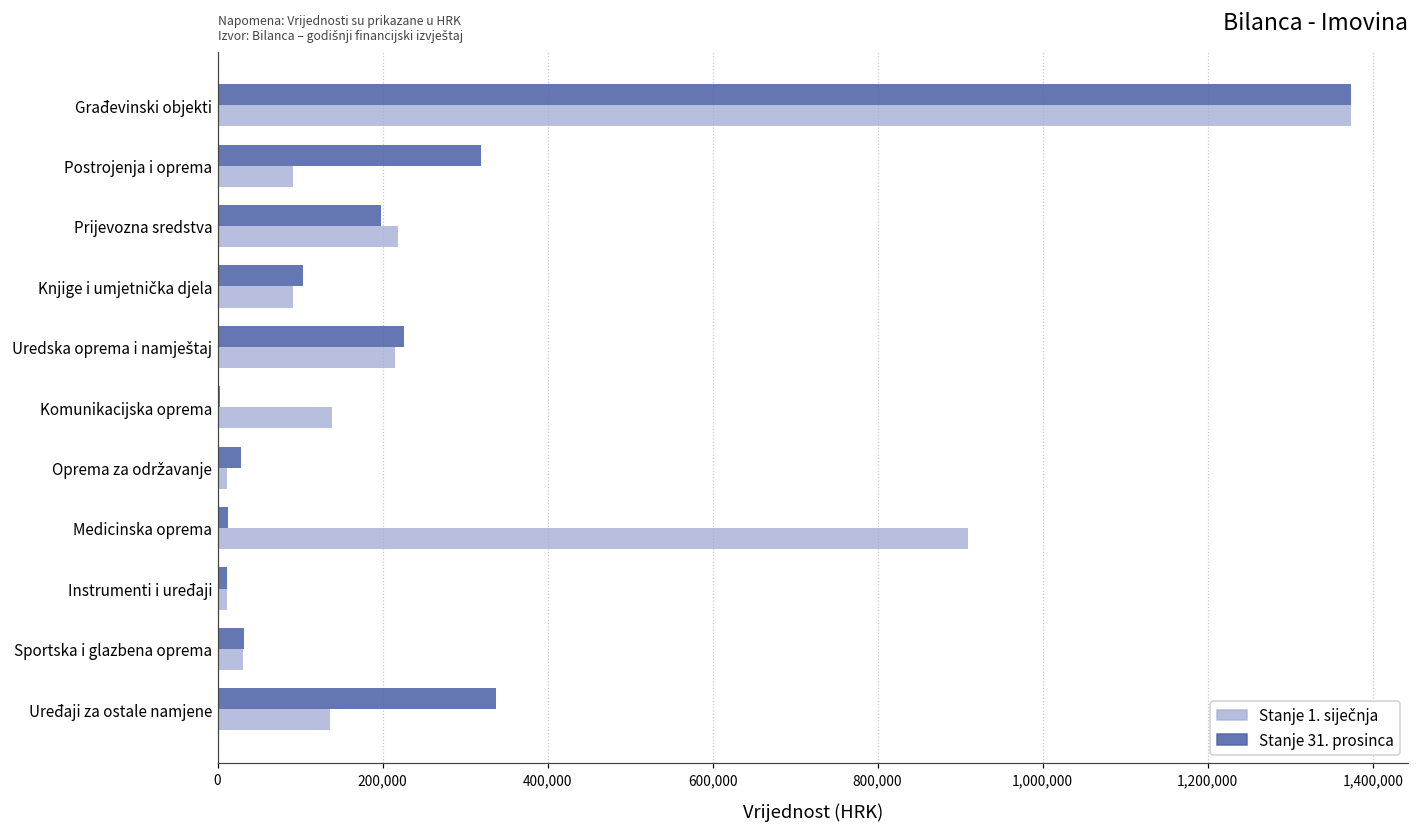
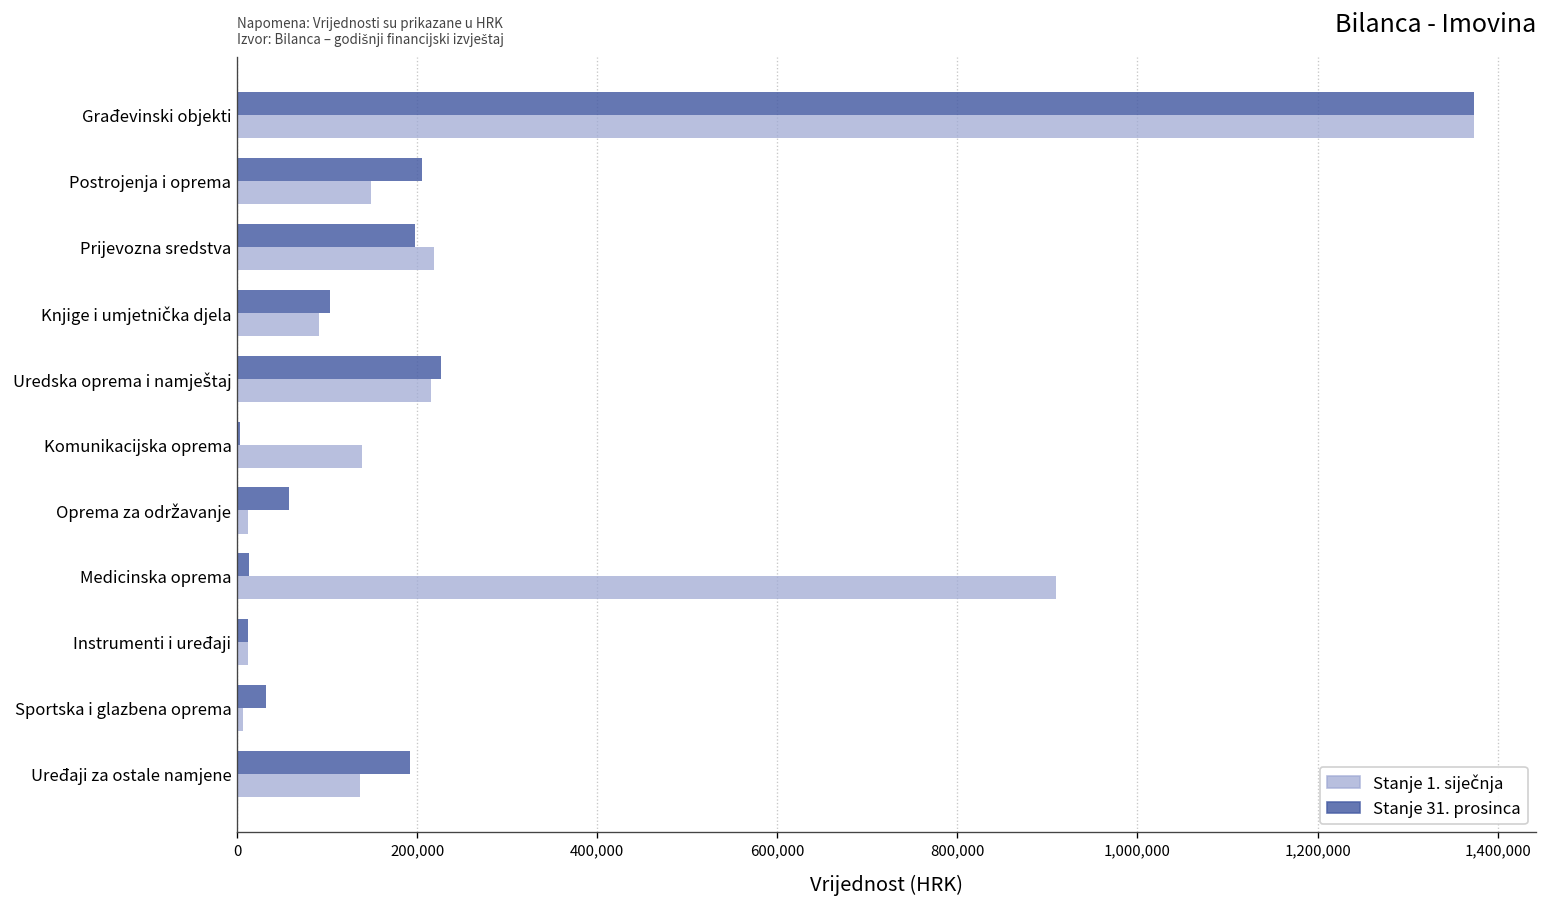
Stanje 31. prosinca, Postrojenja i oprema: 320,000 -> 210,000
Stanje 1. siječnja, Postrojenja i oprema: 90,000 -> 150,000
Stanje 31. prosinca, Oprema za održavanje: 30,000 -> 60,000
Stanje 1. siječnja, Sportska i glazbena oprema: 30,000 -> 10,000
Stanje 31. prosinca, Uređaji za ostale namjene: 340,000 -> 190,000
